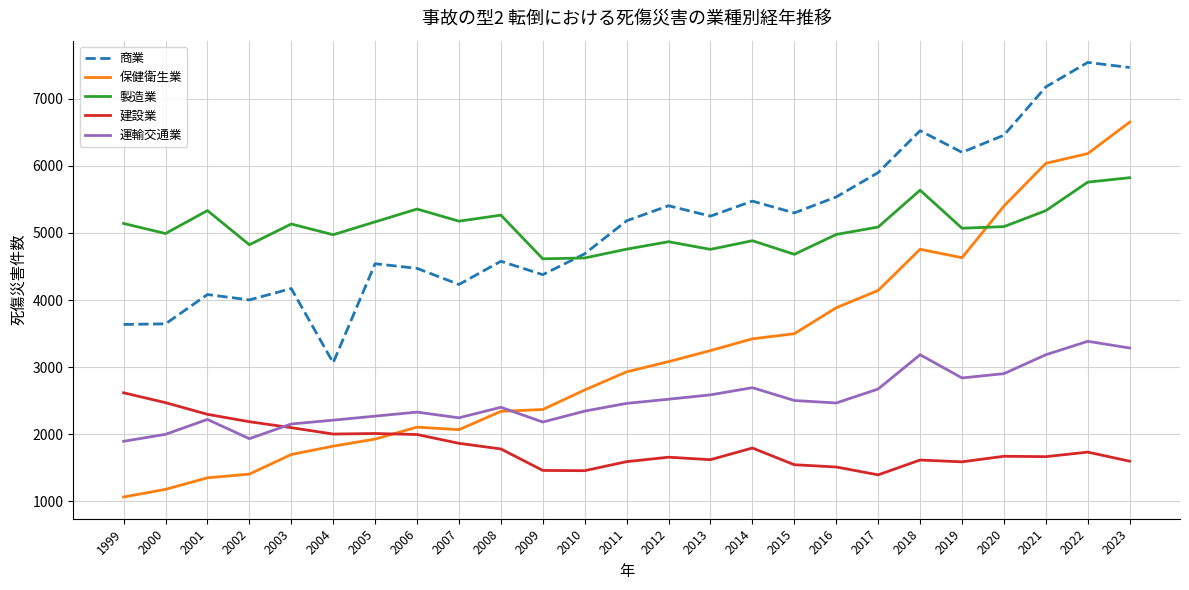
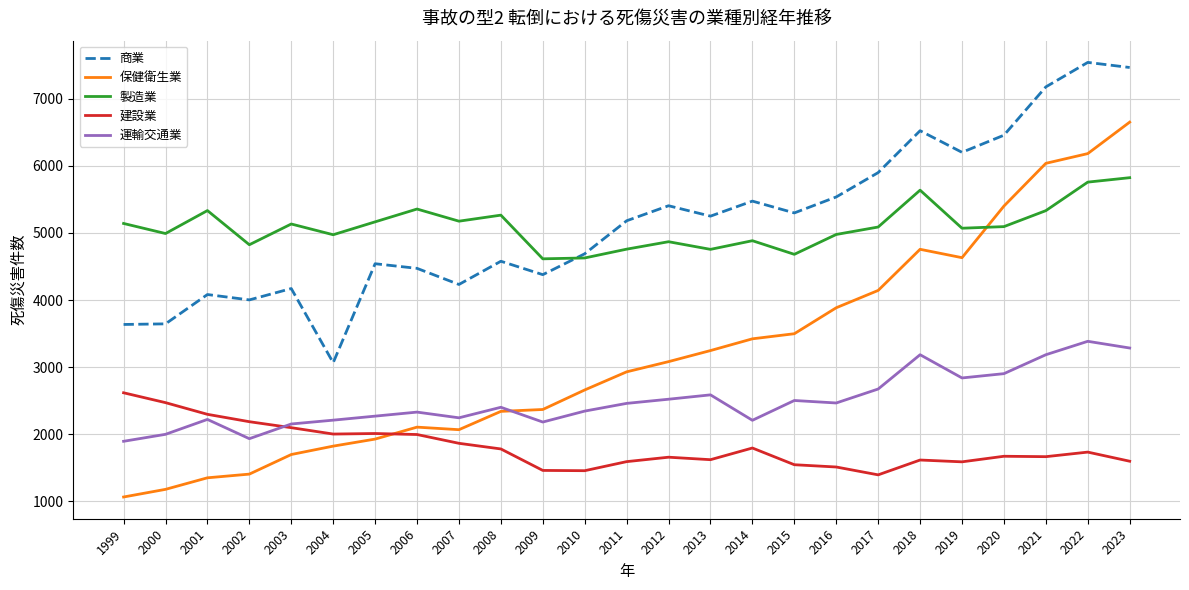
運輸交通業, 2014: 2700 -> 2200
